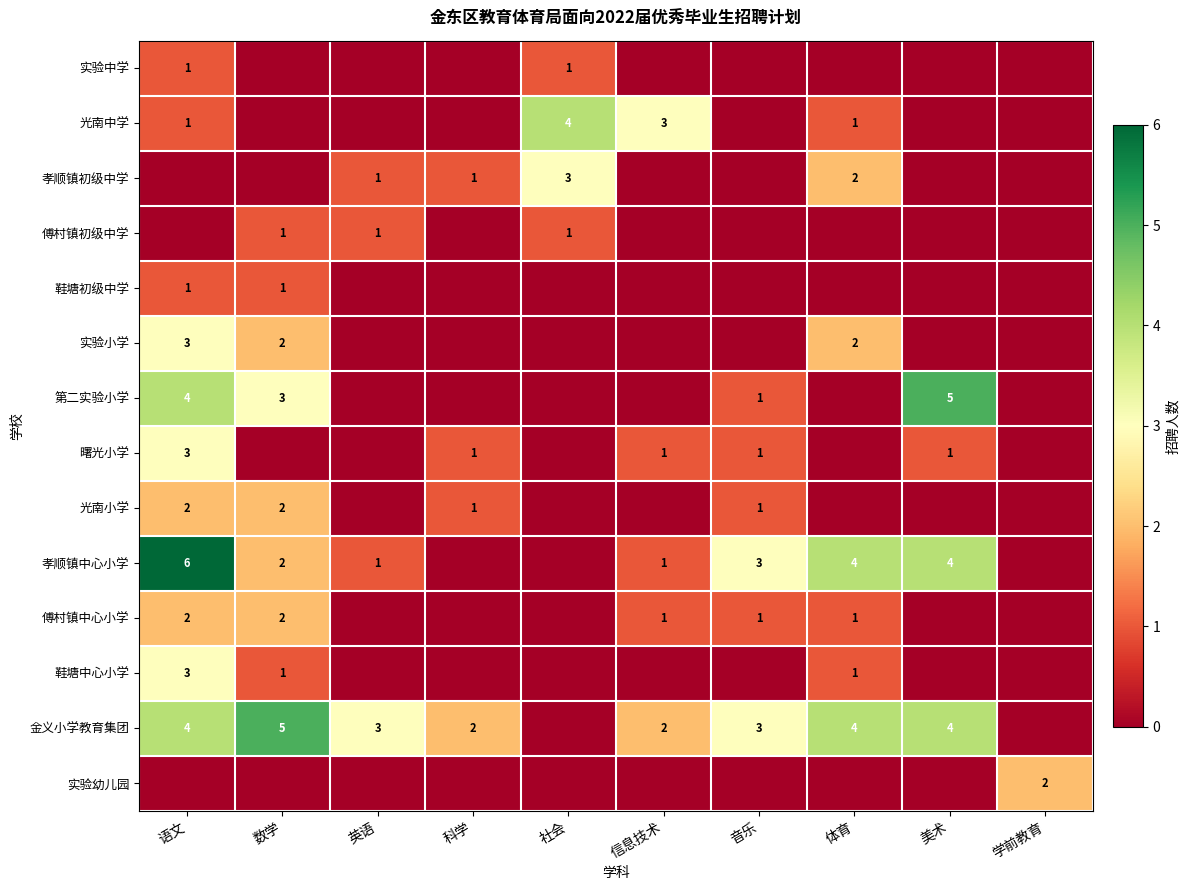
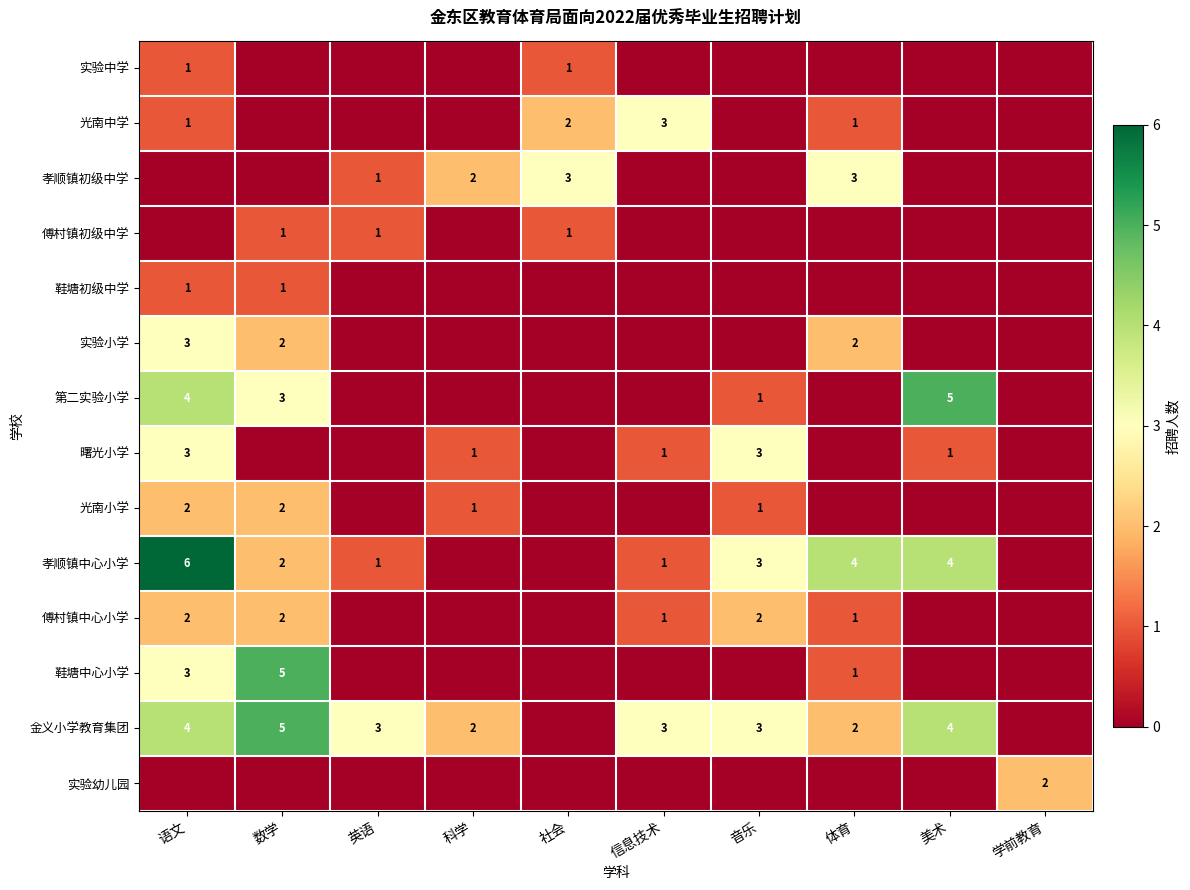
光南中学, 社会: 4 -> 2
孝顺镇初级中学, 科学: 1 -> 2
孝顺镇初级中学, 体育: 2 -> 3
曙光小学, 音乐: 1 -> 3
傅村镇中心小学, 音乐: 1 -> 2
鞋塘中心小学, 数学: 1 -> 5
金义小学教育集团, 信息技术: 2 -> 3
金义小学教育集团, 体育: 4 -> 2
